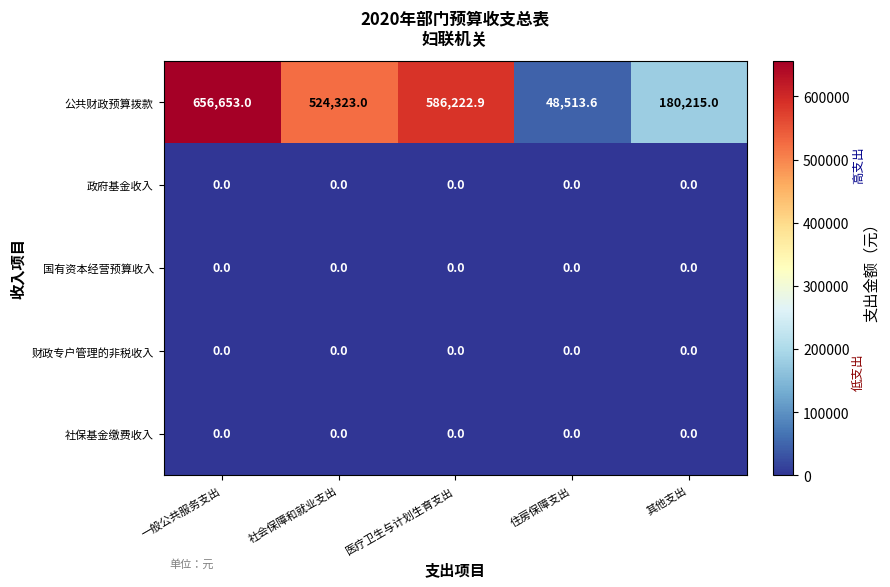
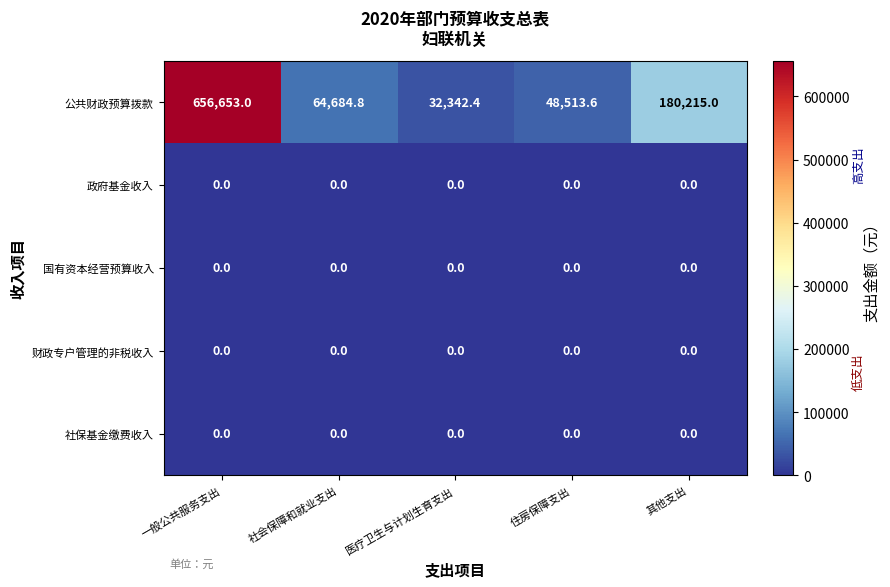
公共财政预算拨款, 社会保障和就业支出: 524,323.0 -> 64,684.8
公共财政预算拨款, 医疗卫生与计划生育支出: 586,222.9 -> 32,342.4
